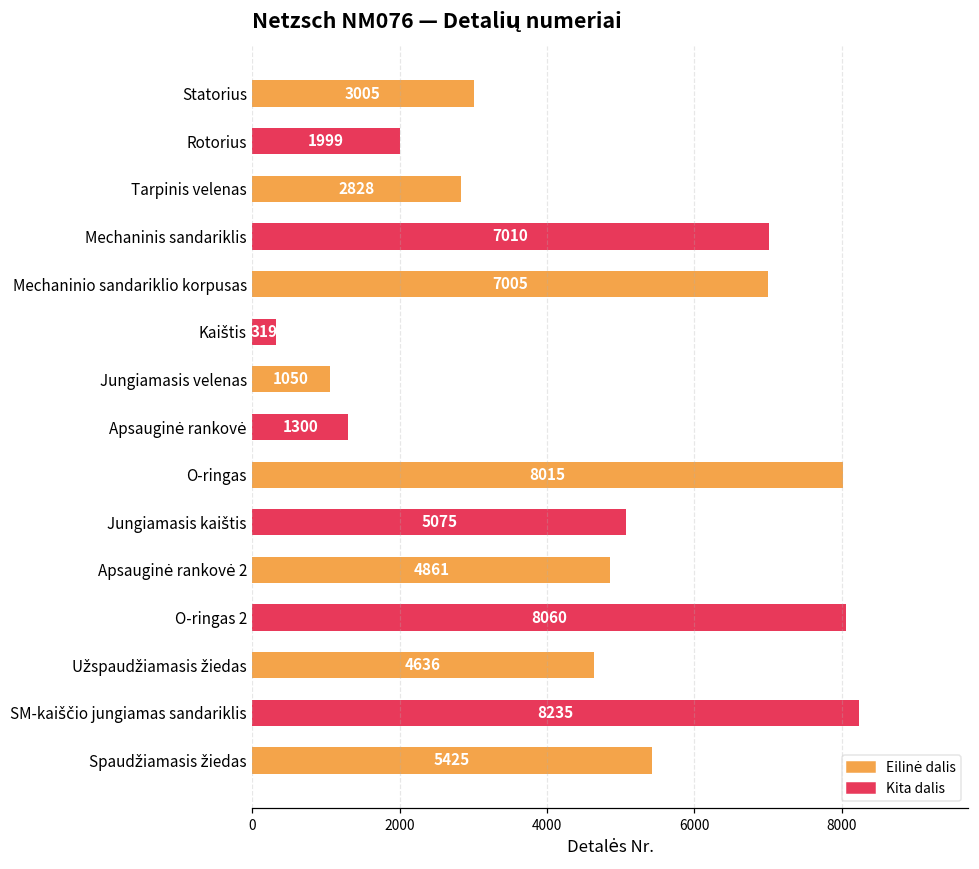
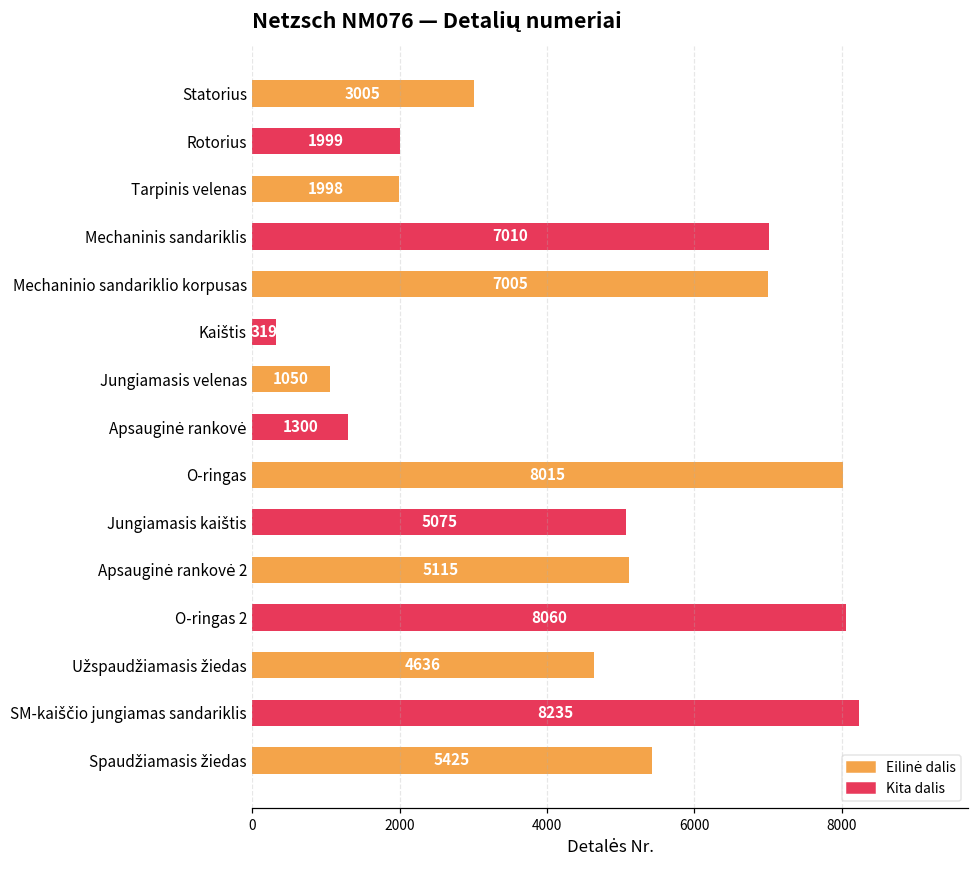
Tarpinis velenas: 2828 -> 1998
Apsauginė rankovė 2: 4861 -> 5115
